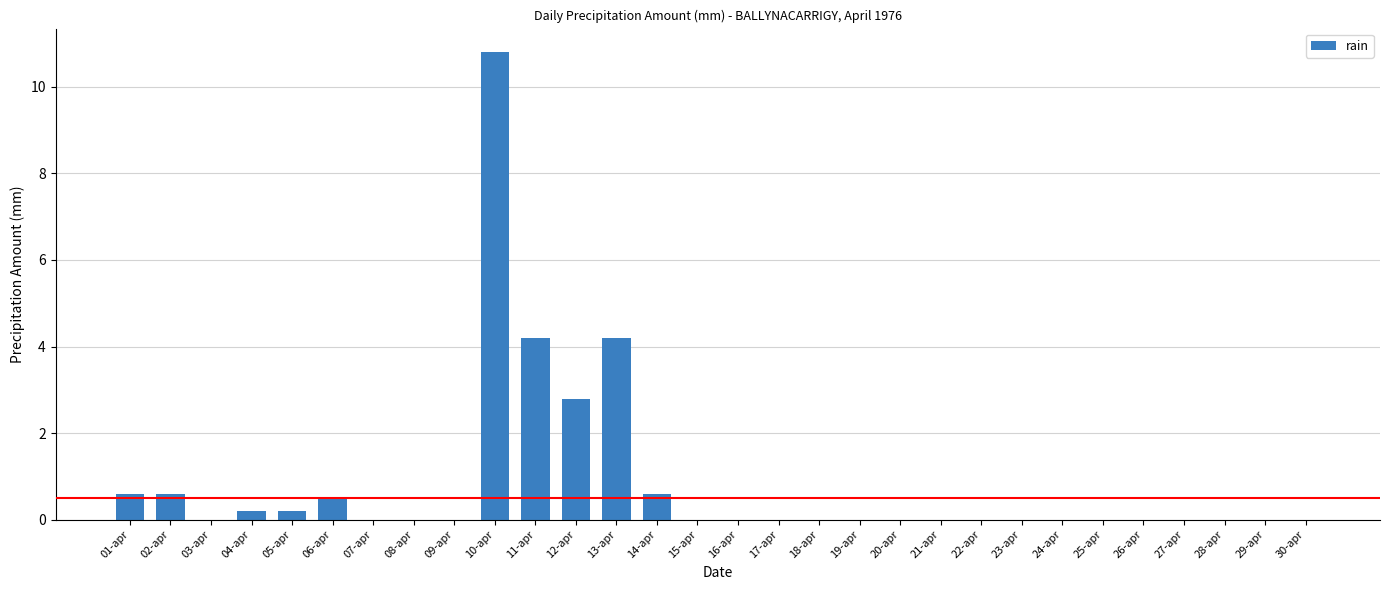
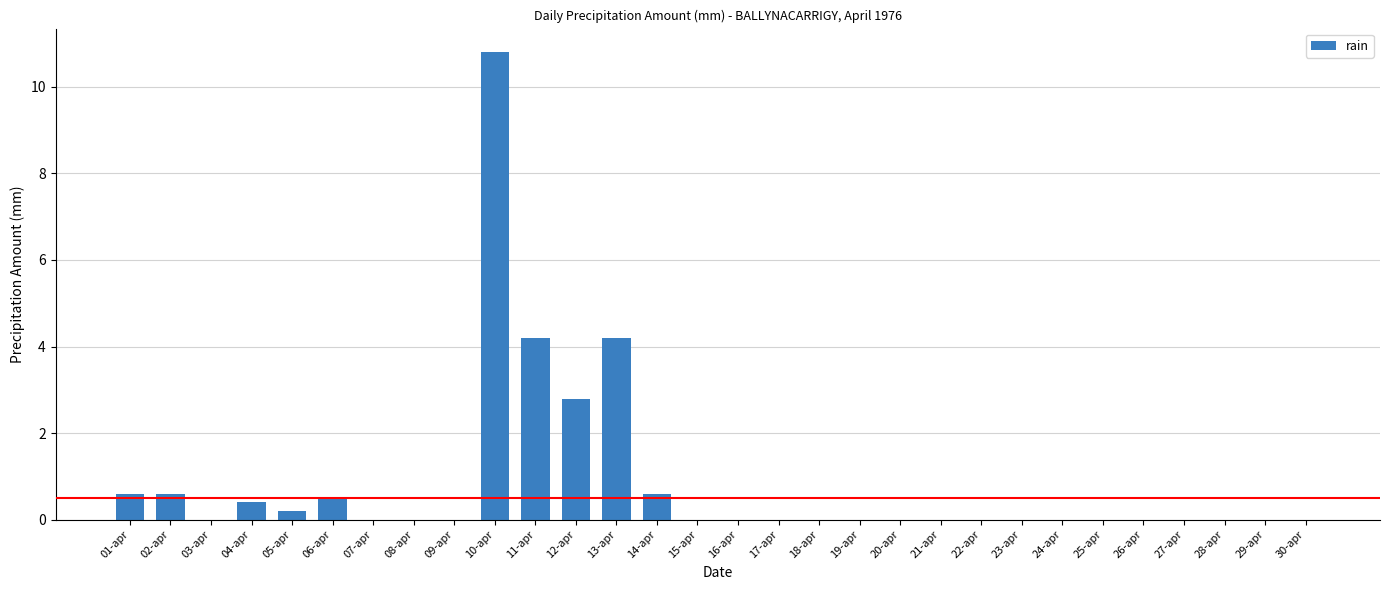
04-apr: 0.2 -> 0.4
